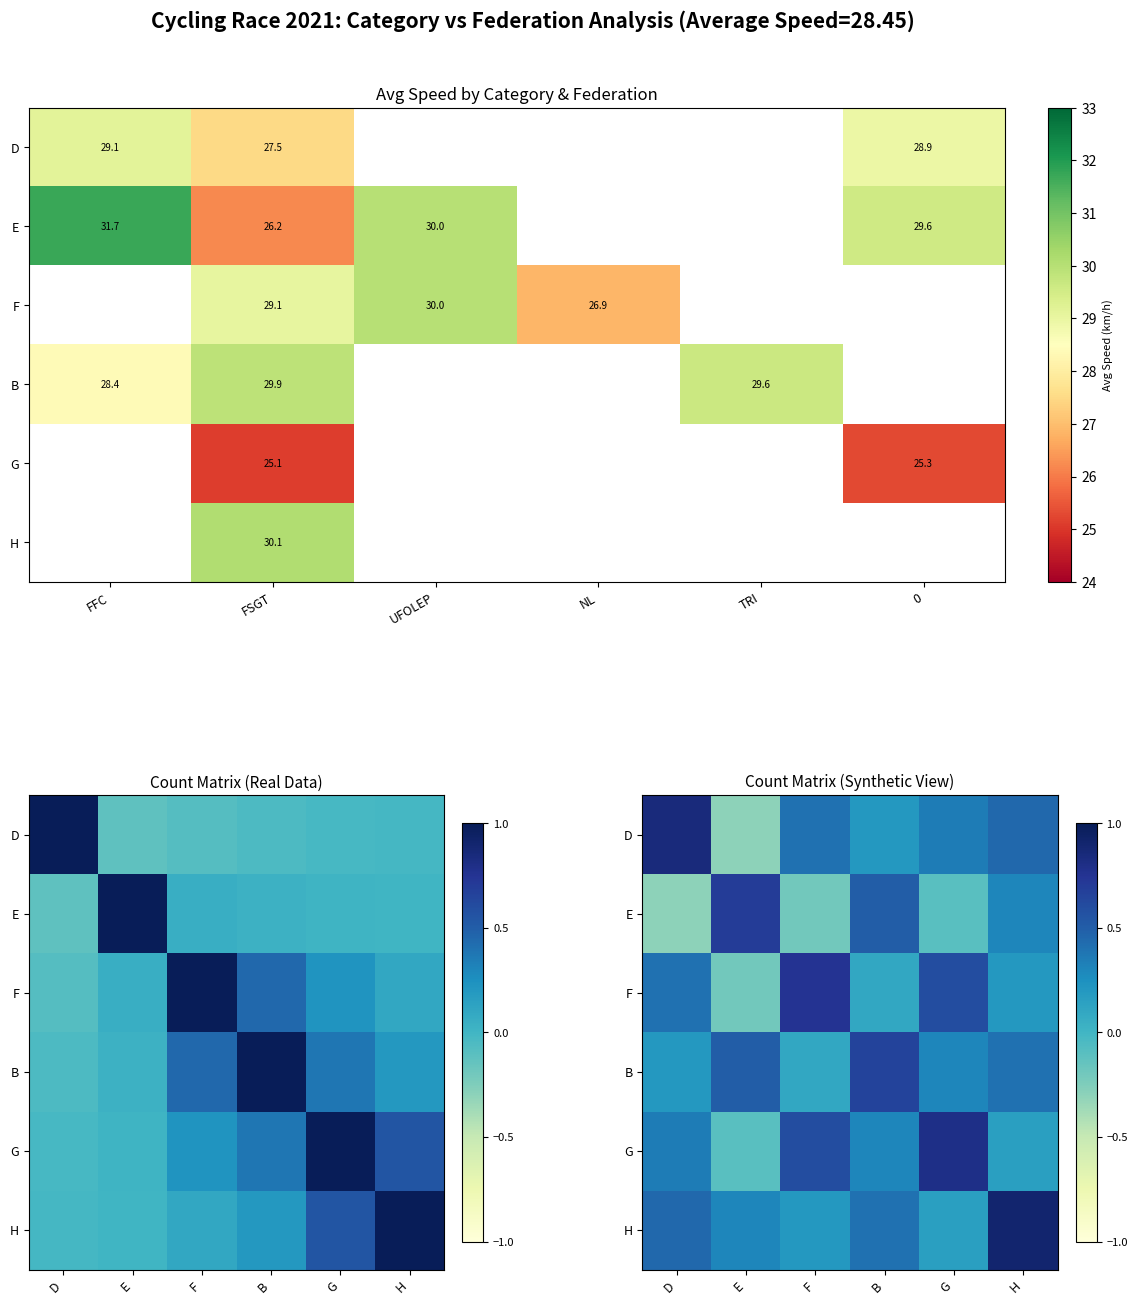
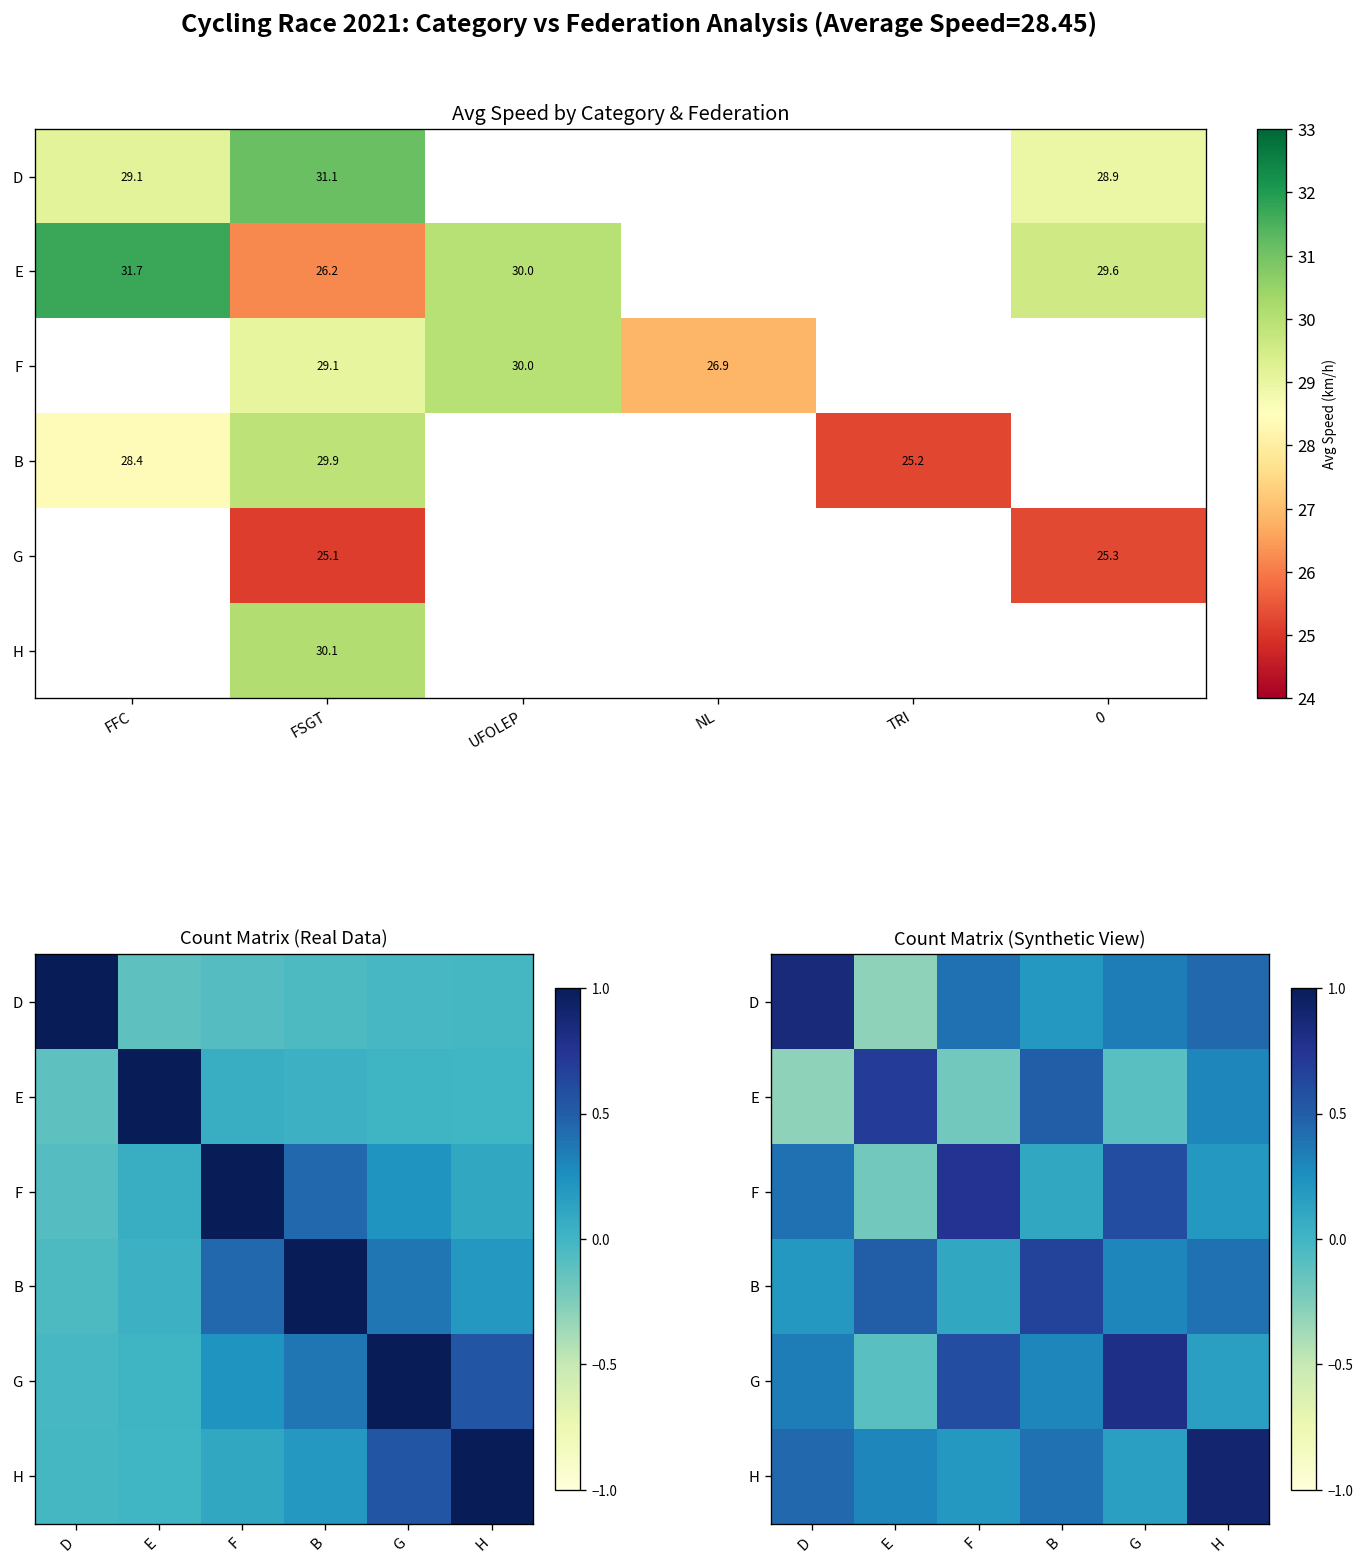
Avg Speed by Category & Federation, D, FSGT: 27.5 -> 31.1
Avg Speed by Category & Federation, B, TRI: 29.6 -> 25.2
